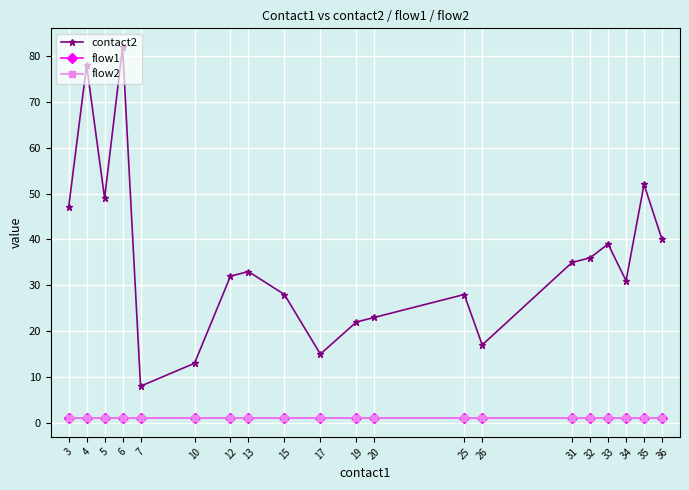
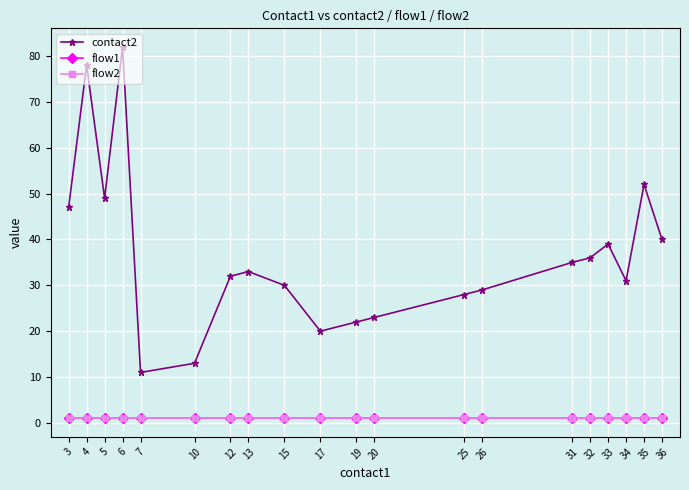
contact2, 7: 8 -> 11
contact2, 15: 28 -> 30
contact2, 17: 15 -> 20
contact2, 26: 17 -> 29
